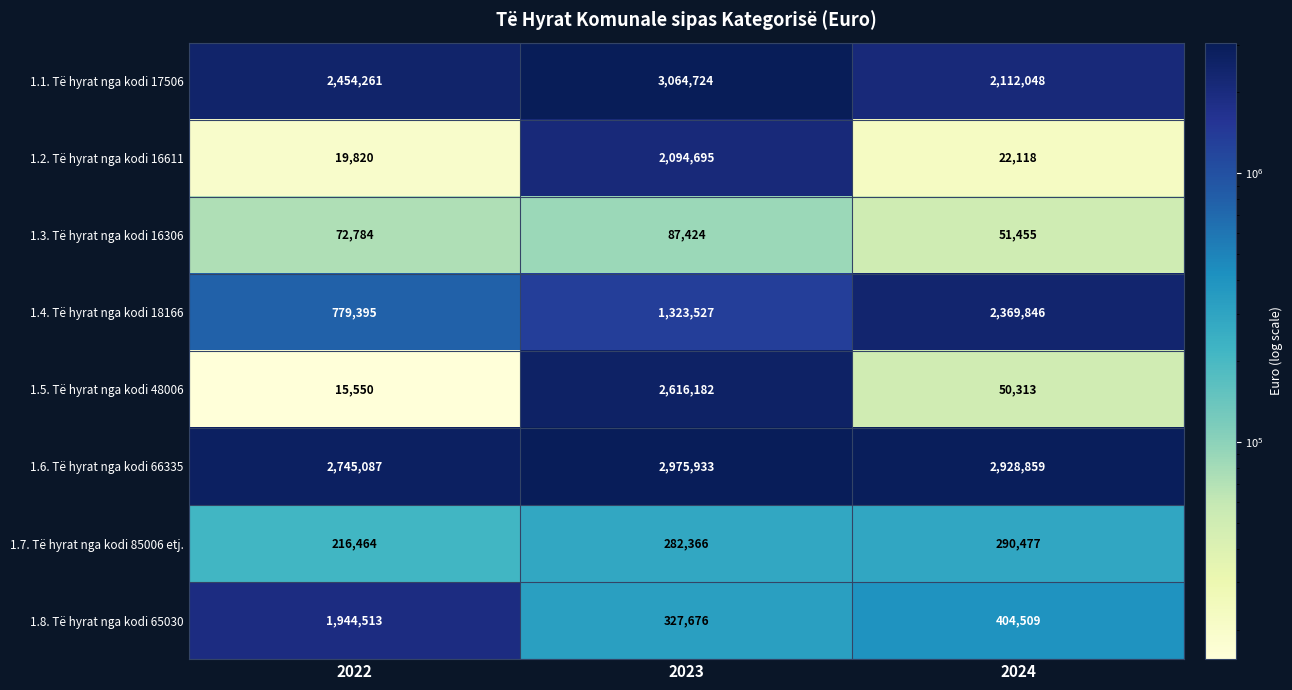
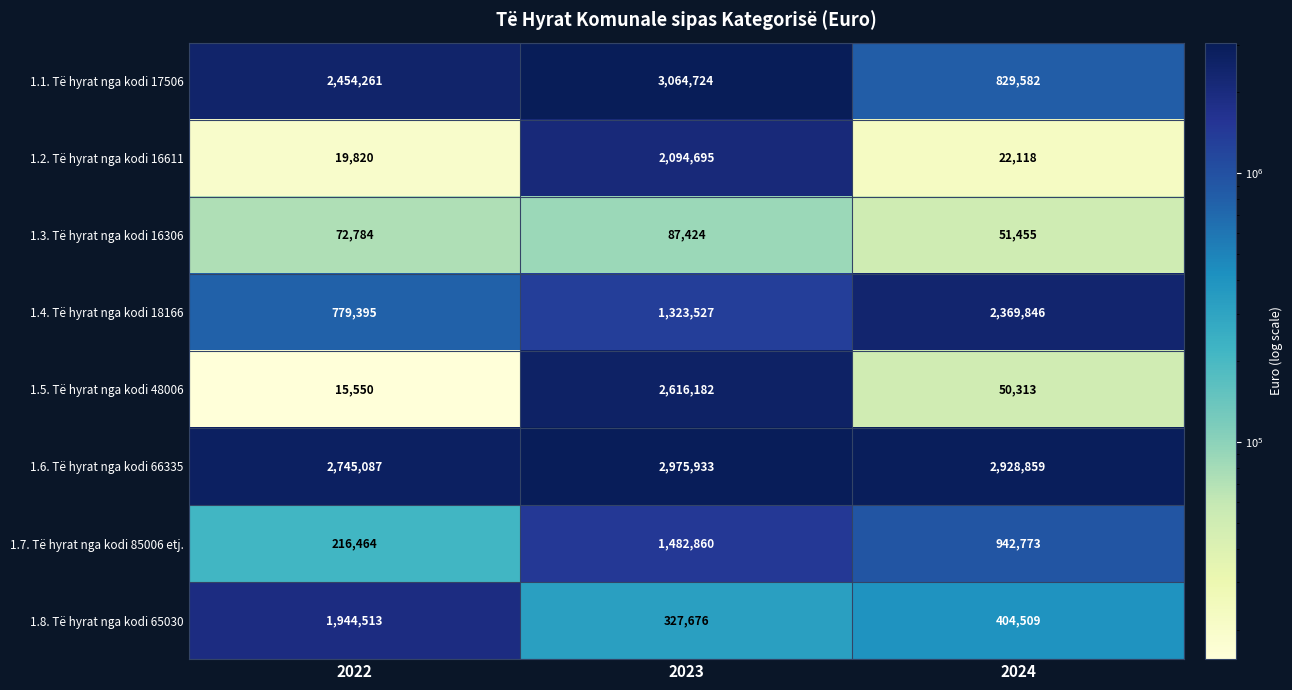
1.1. Të hyrat nga kodi 17506, 2024: 2,112,048 -> 829,582
1.7. Të hyrat nga kodi 85006 etj., 2023: 282,366 -> 1,482,860
1.7. Të hyrat nga kodi 85006 etj., 2024: 290,477 -> 942,773
